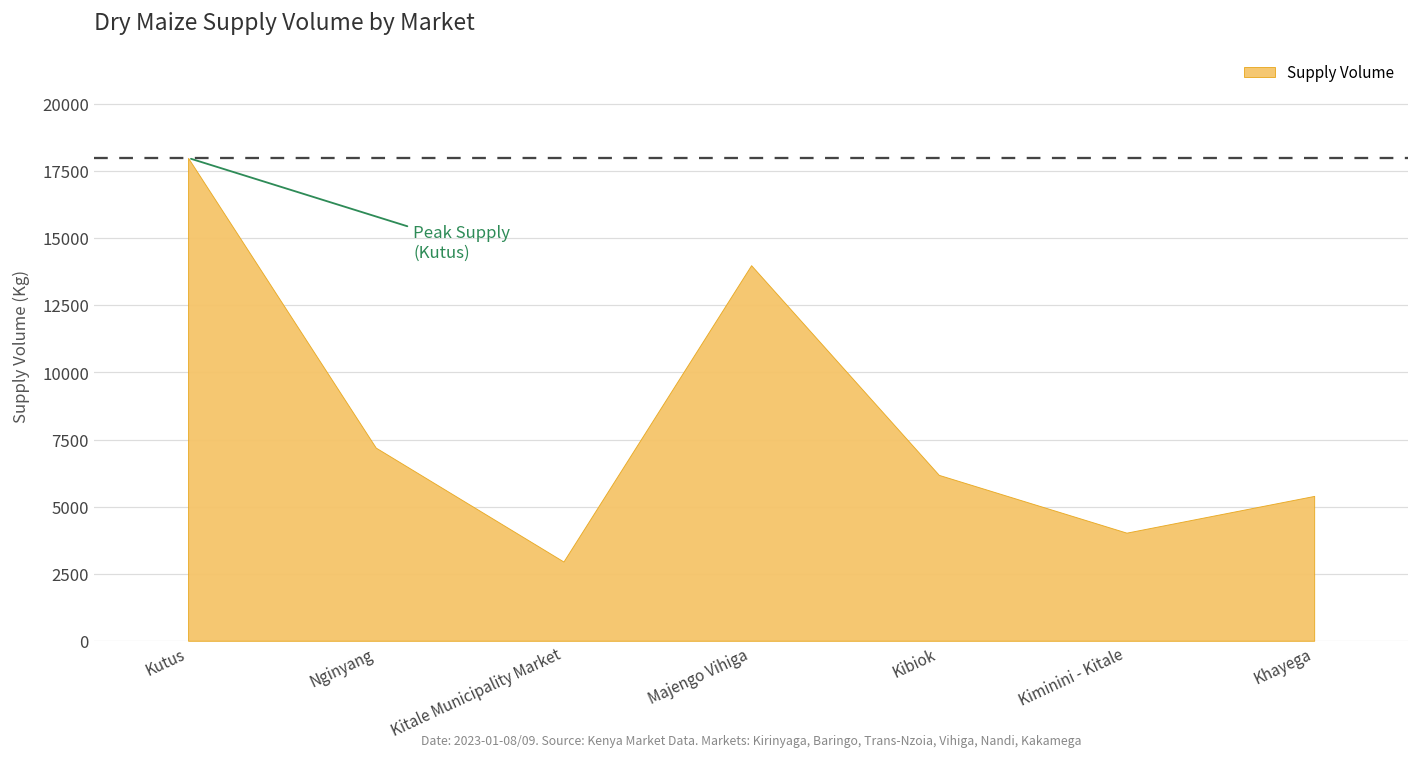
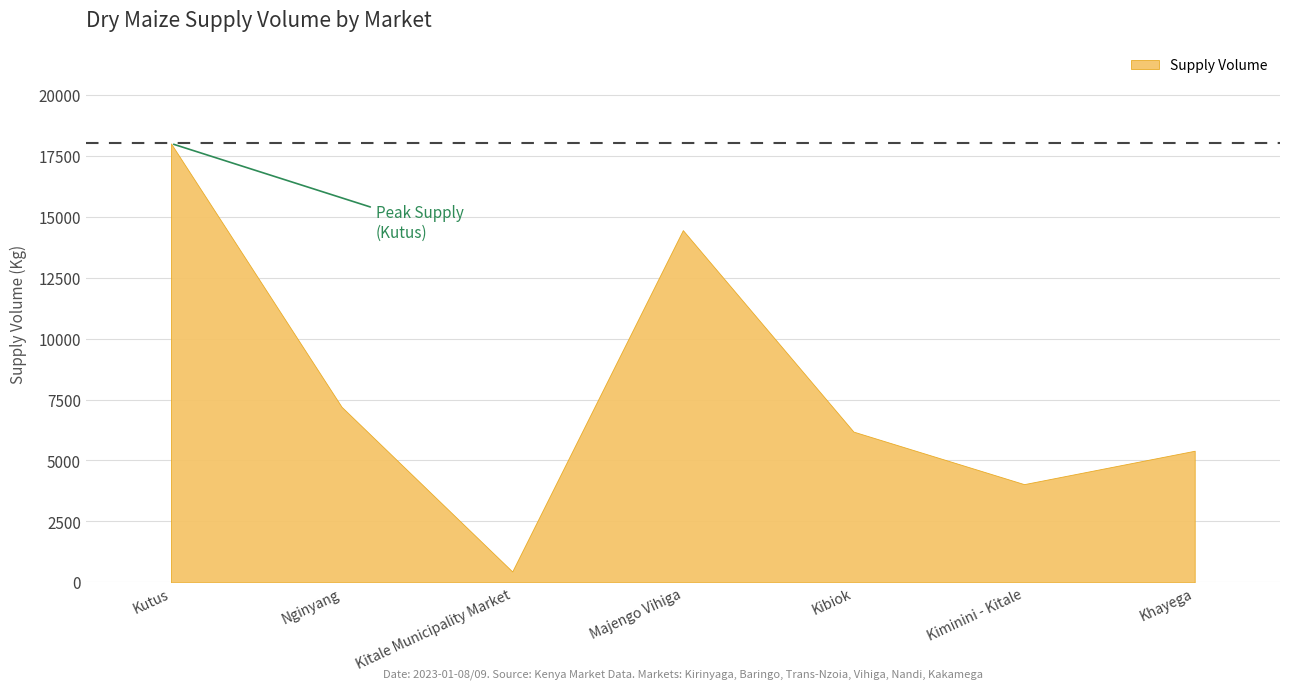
Kitale Municipality Market: 3000 -> 500
Majengo Vihiga: 14000 -> 14400
